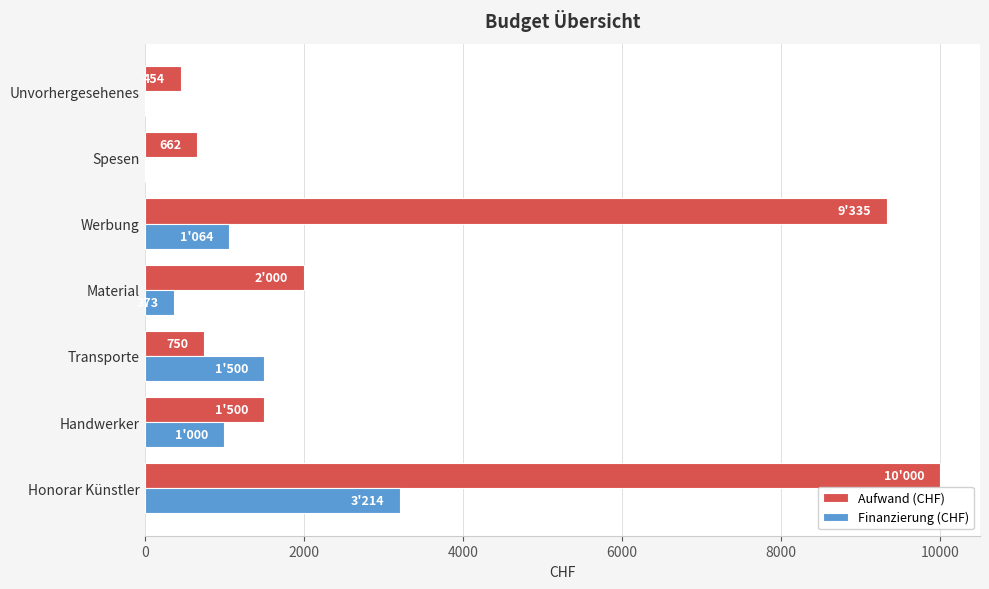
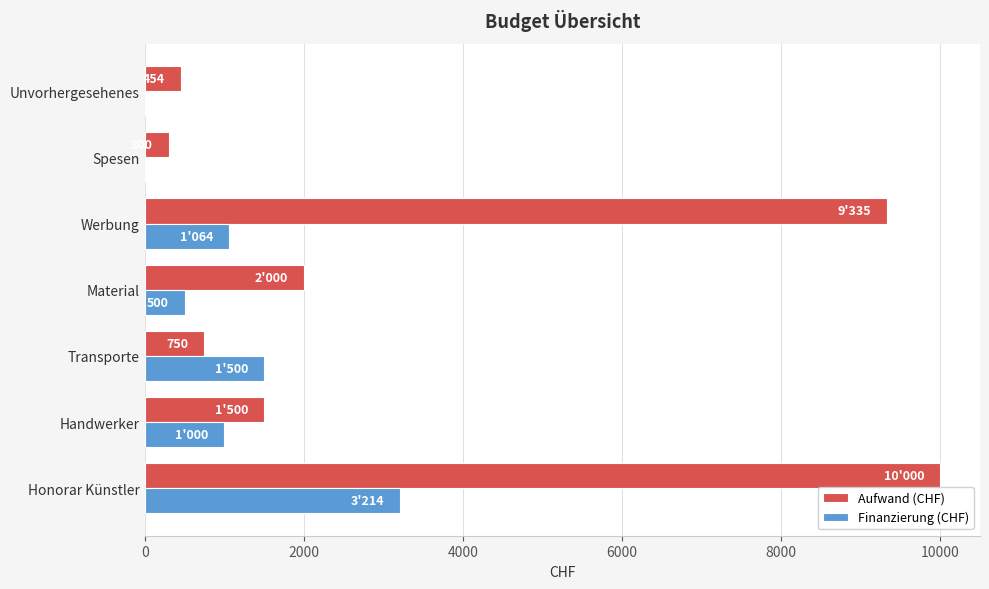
Aufwand (CHF), Spesen: 700 -> 300
Finanzierung (CHF), Material: 373 -> 500
